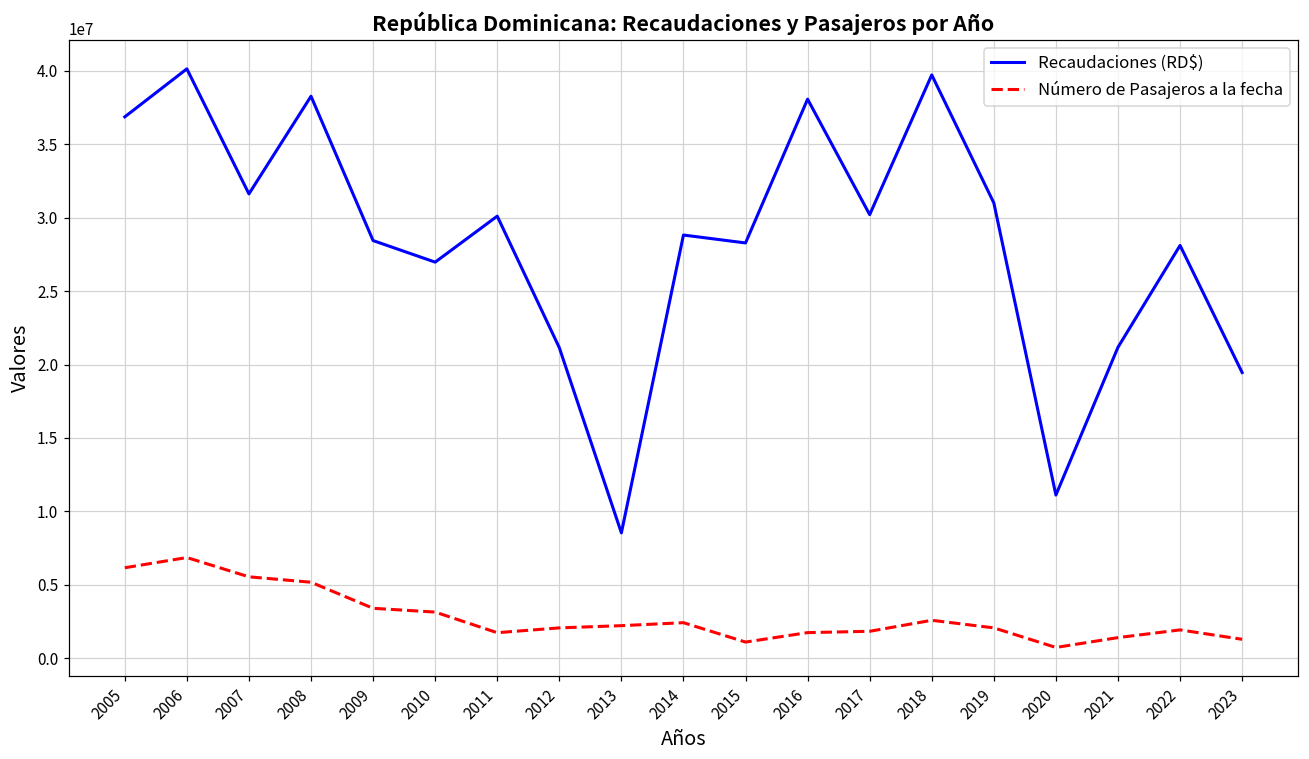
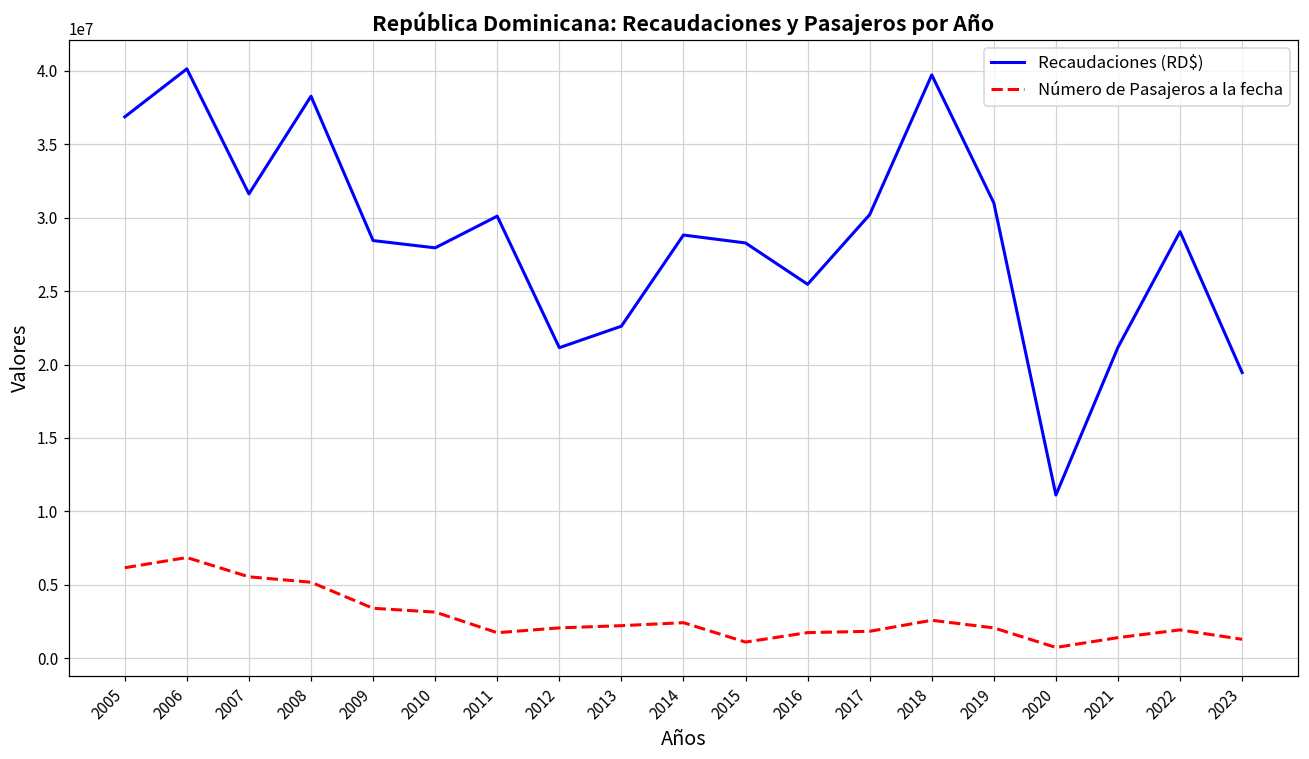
Recaudaciones (RD$), 2010: 27000000 -> 27900000
Recaudaciones (RD$), 2013: 8500000 -> 22600000
Recaudaciones (RD$), 2016: 38100000 -> 25500000
Recaudaciones (RD$), 2022: 28100000 -> 29000000
